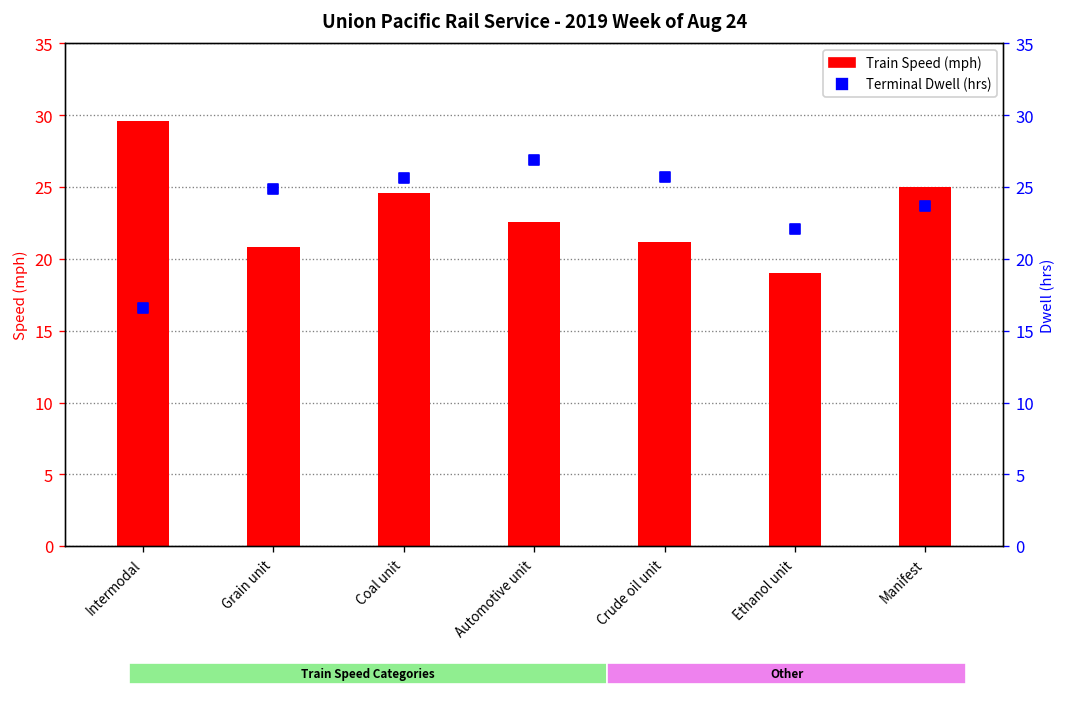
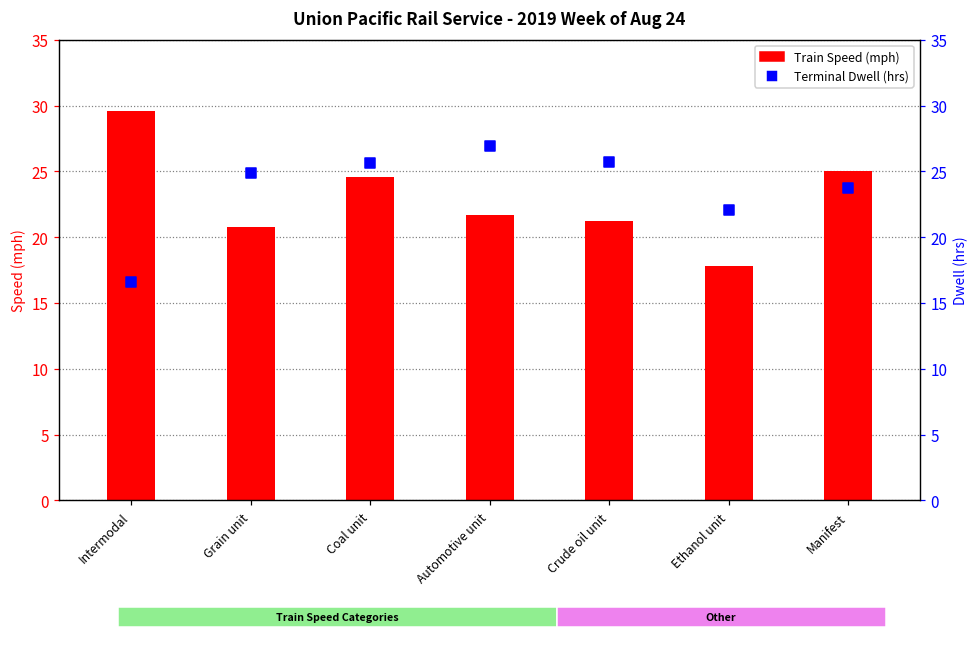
Train Speed (mph), Automotive unit: 22.6 -> 21.7
Train Speed (mph), Ethanol unit: 19.0 -> 17.8
